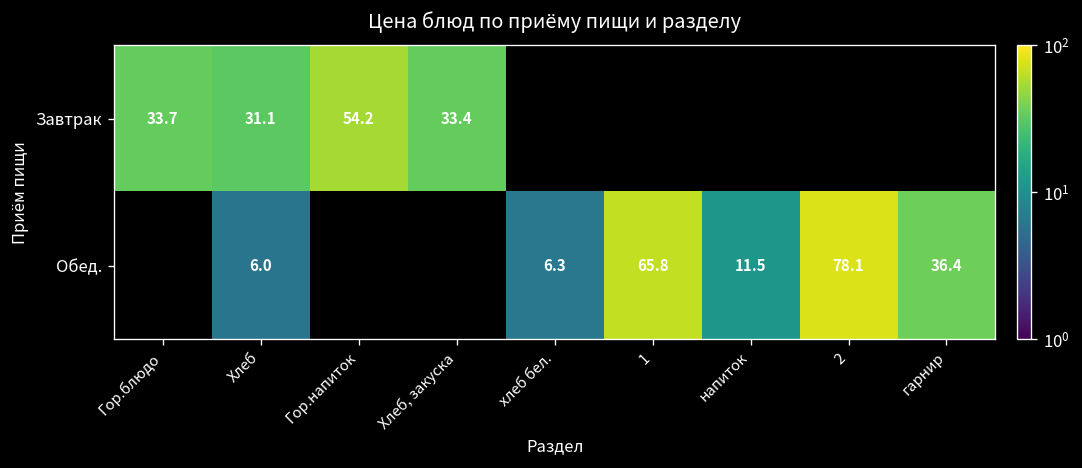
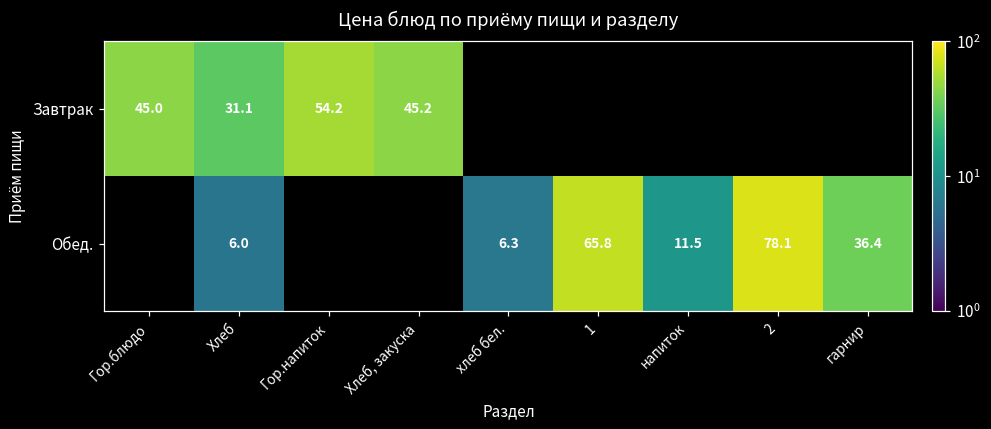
Завтрак, Гор.блюдо: 33.7 -> 45.0
Завтрак, Хлеб, закуска: 33.4 -> 45.2
